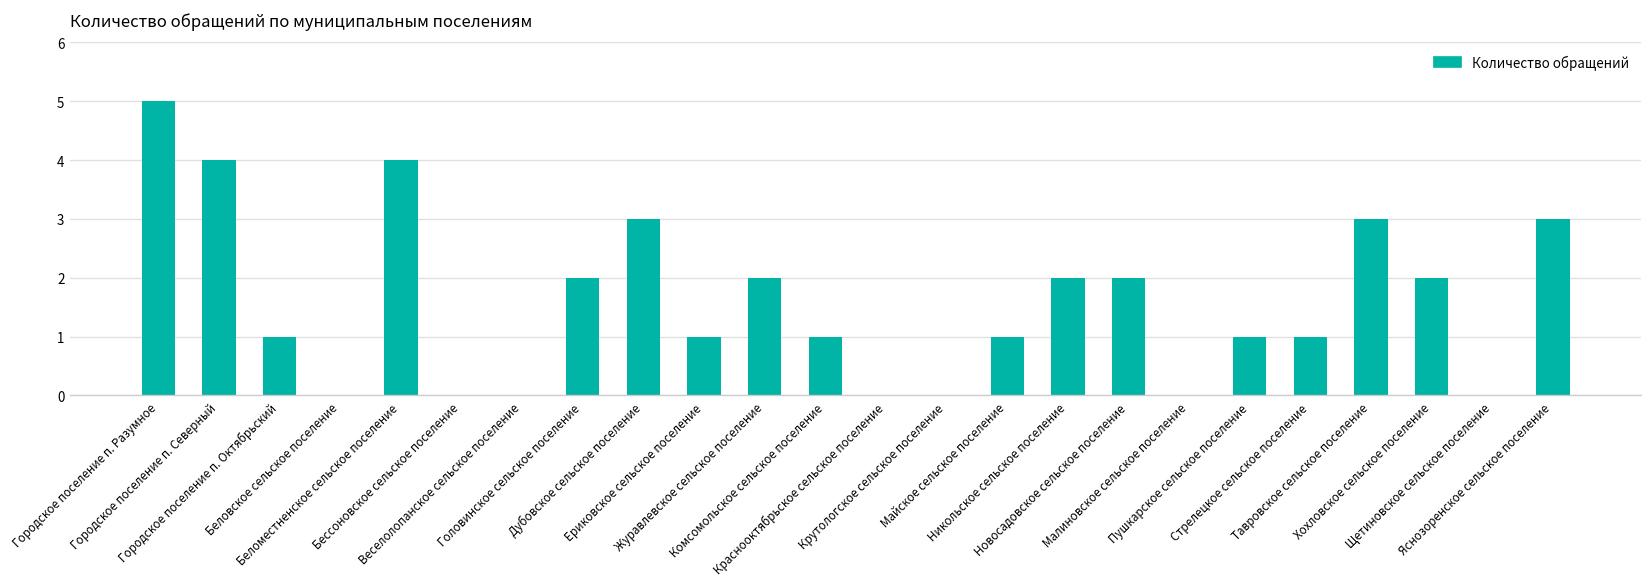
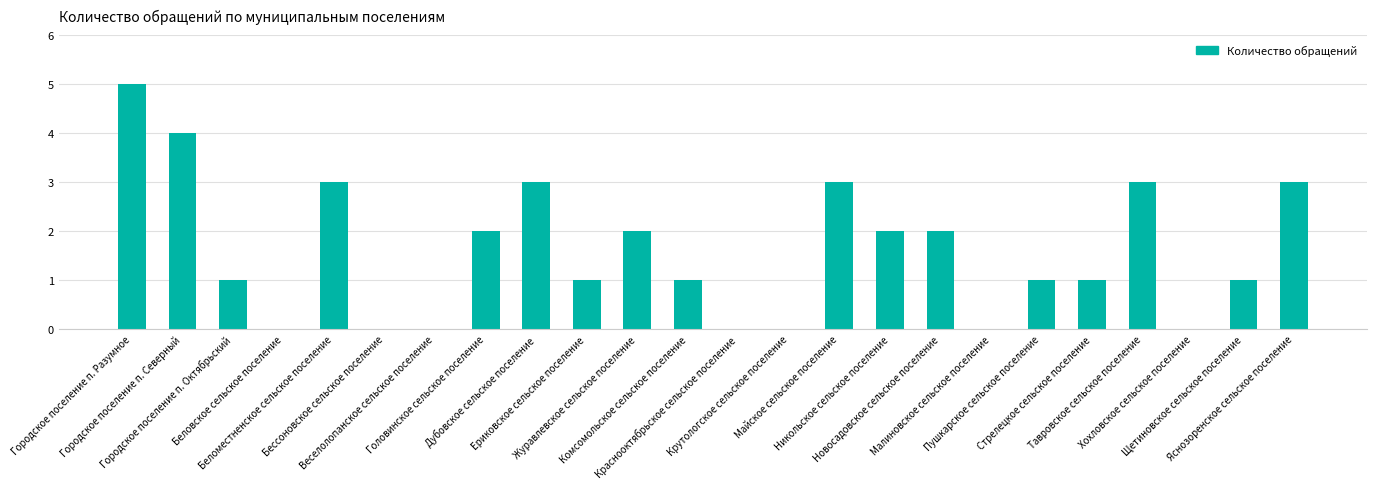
Беломестненское сельское поселение: 4 -> 3
Майское сельское поселение: 1 -> 3
Хохловское сельское поселение: 2 -> 0
Щетиновское сельское поселение: 0 -> 1
